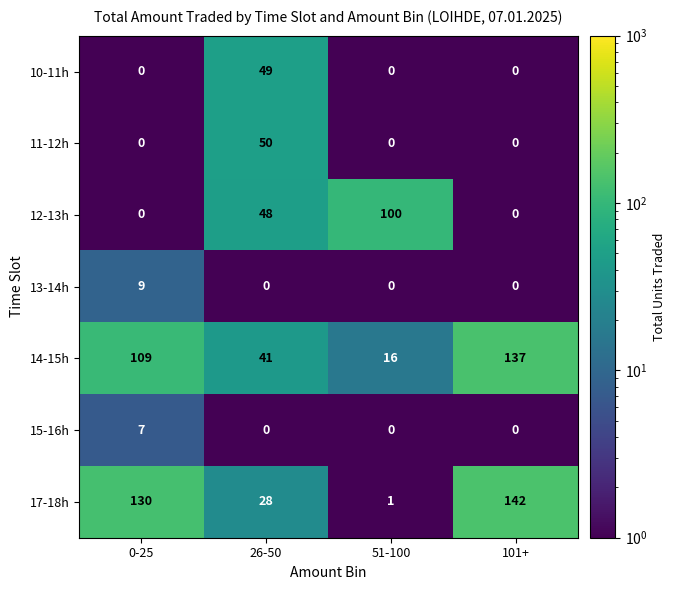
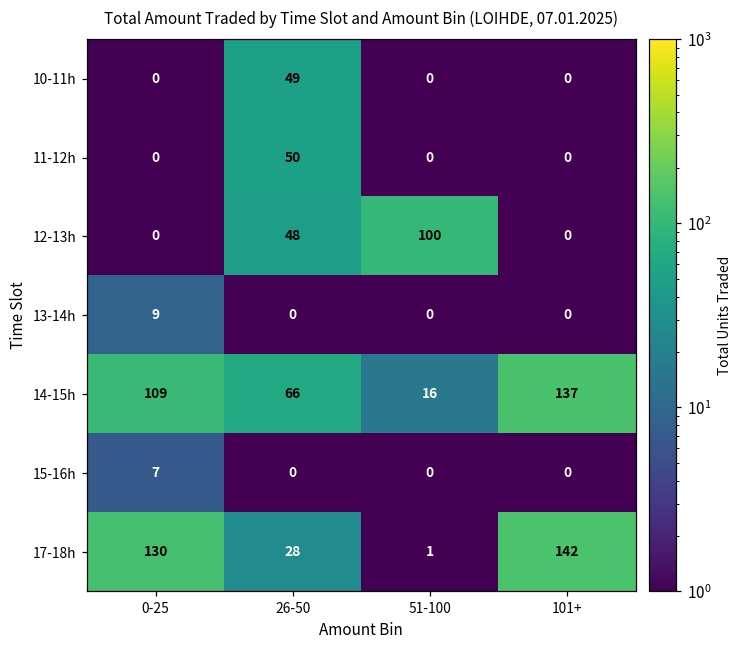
14-15h, 26-50: 41 -> 66
